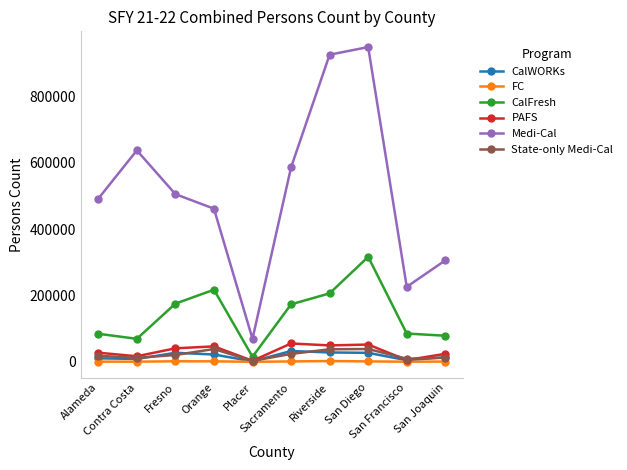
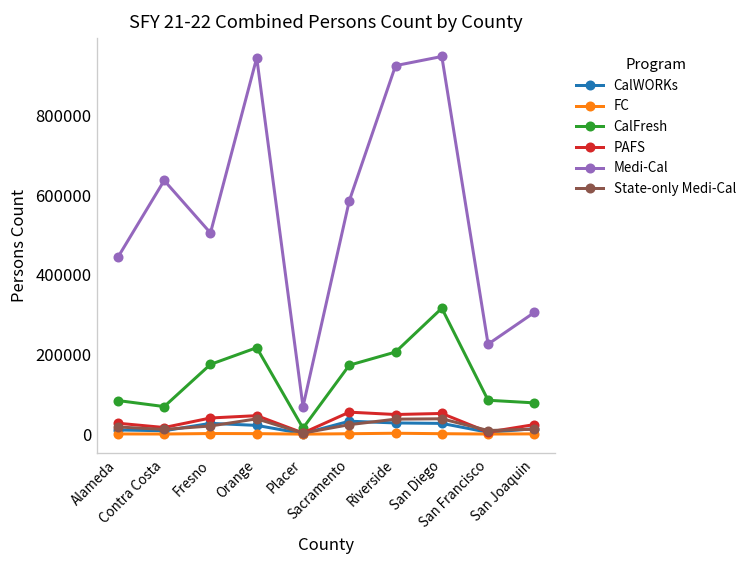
Medi-Cal, Alameda: 490000 -> 440000
Medi-Cal, Orange: 460000 -> 950000
